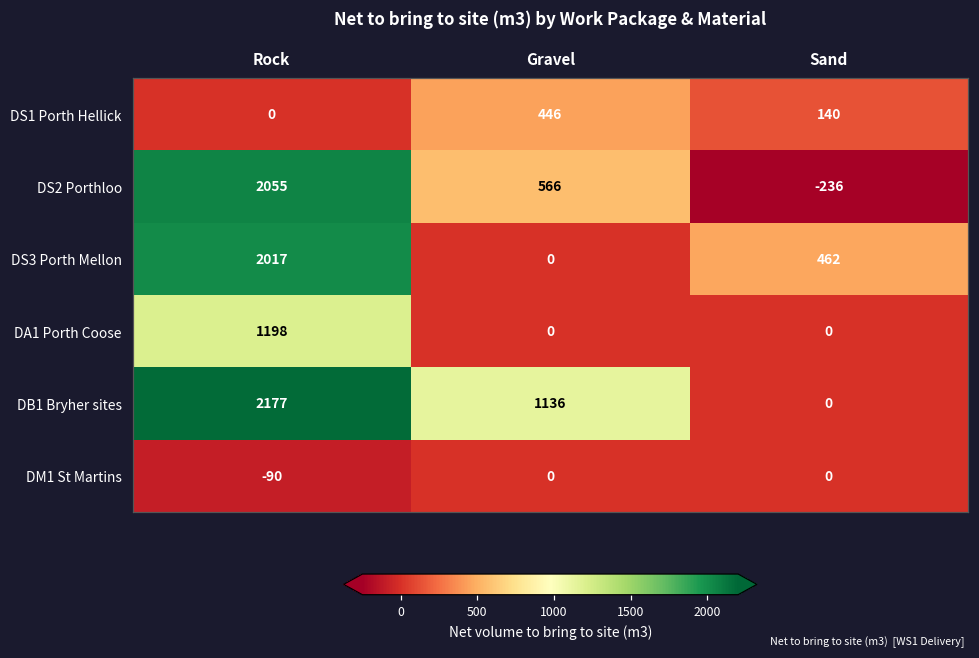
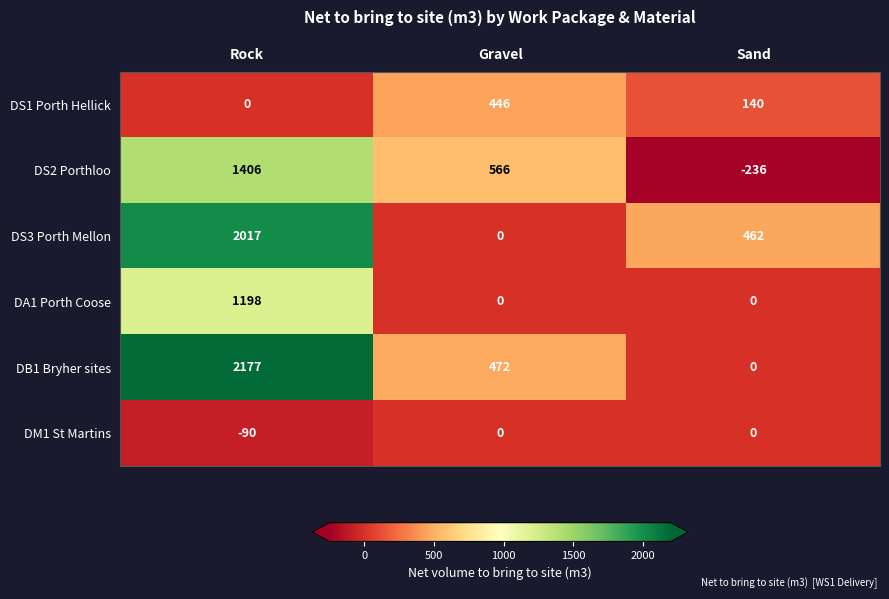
DS2 Porthloo, Rock: 2055 -> 1406
DB1 Bryher sites, Gravel: 1136 -> 472
